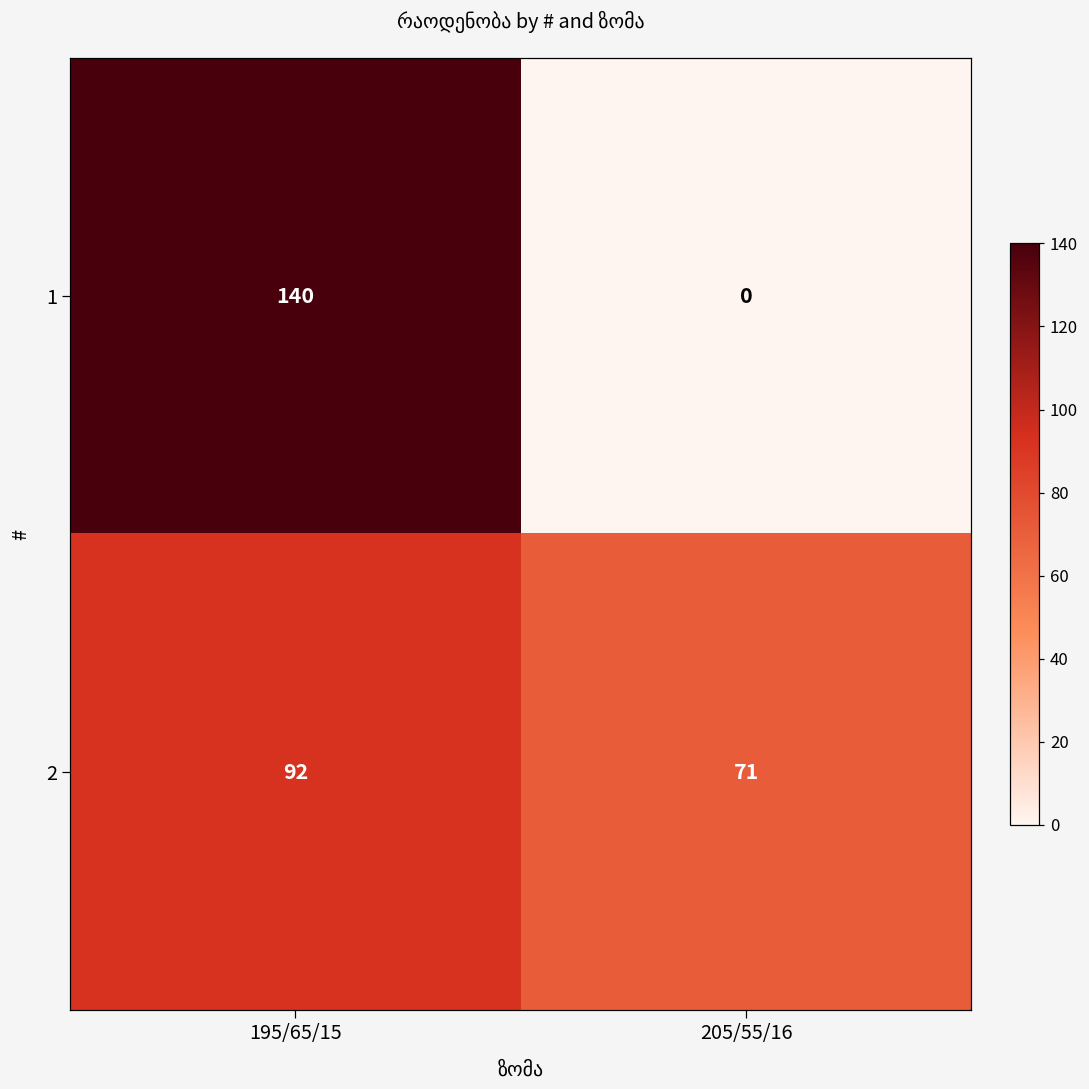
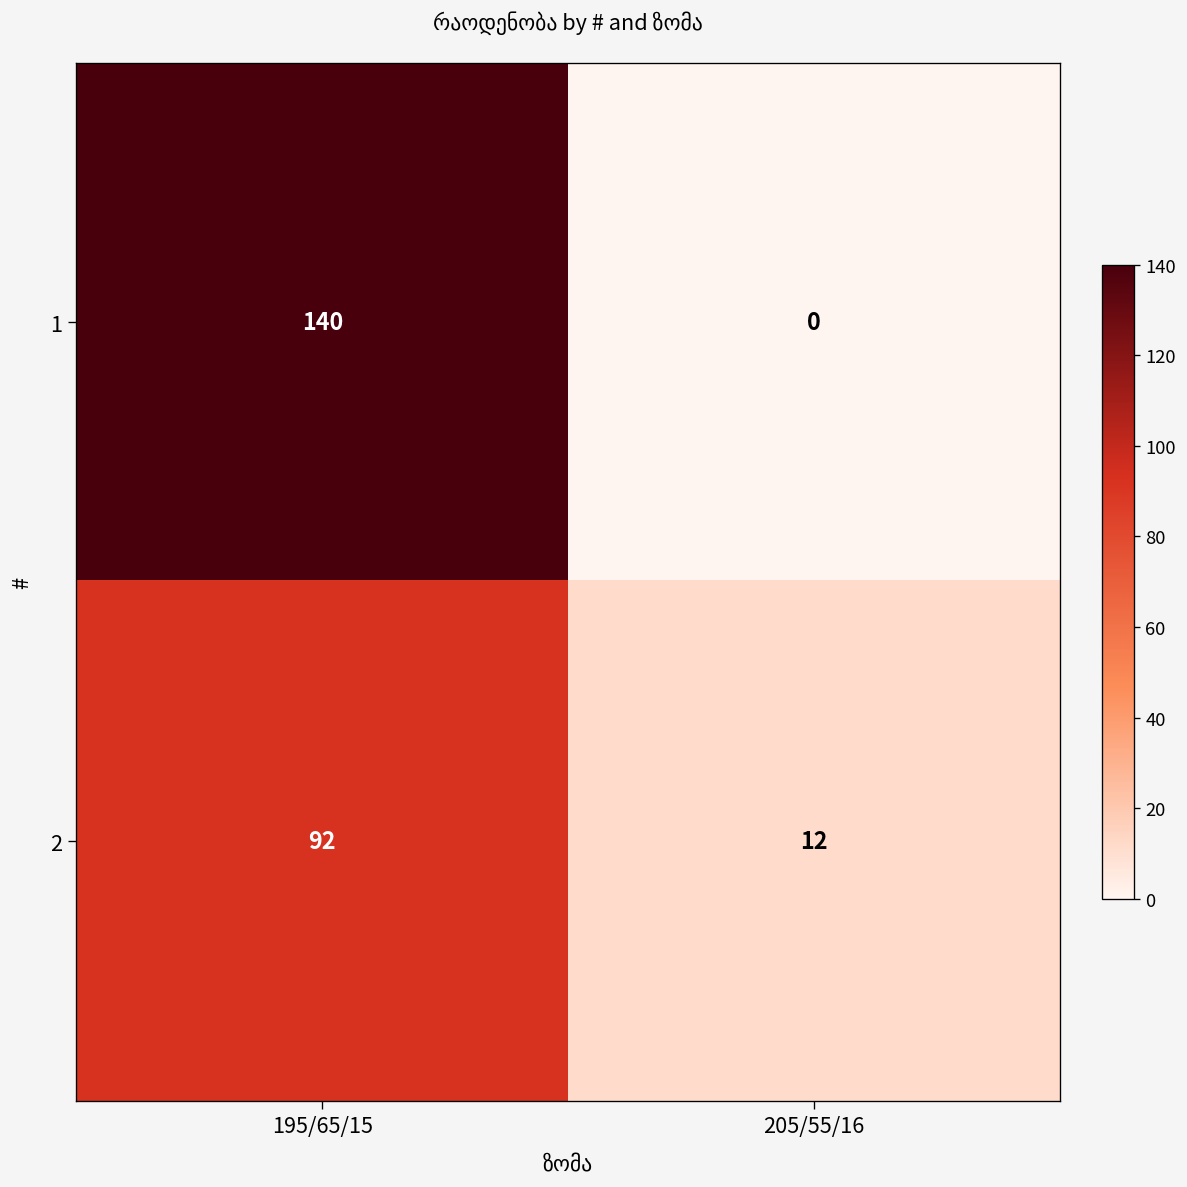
2, 205/55/16: 71 -> 12
